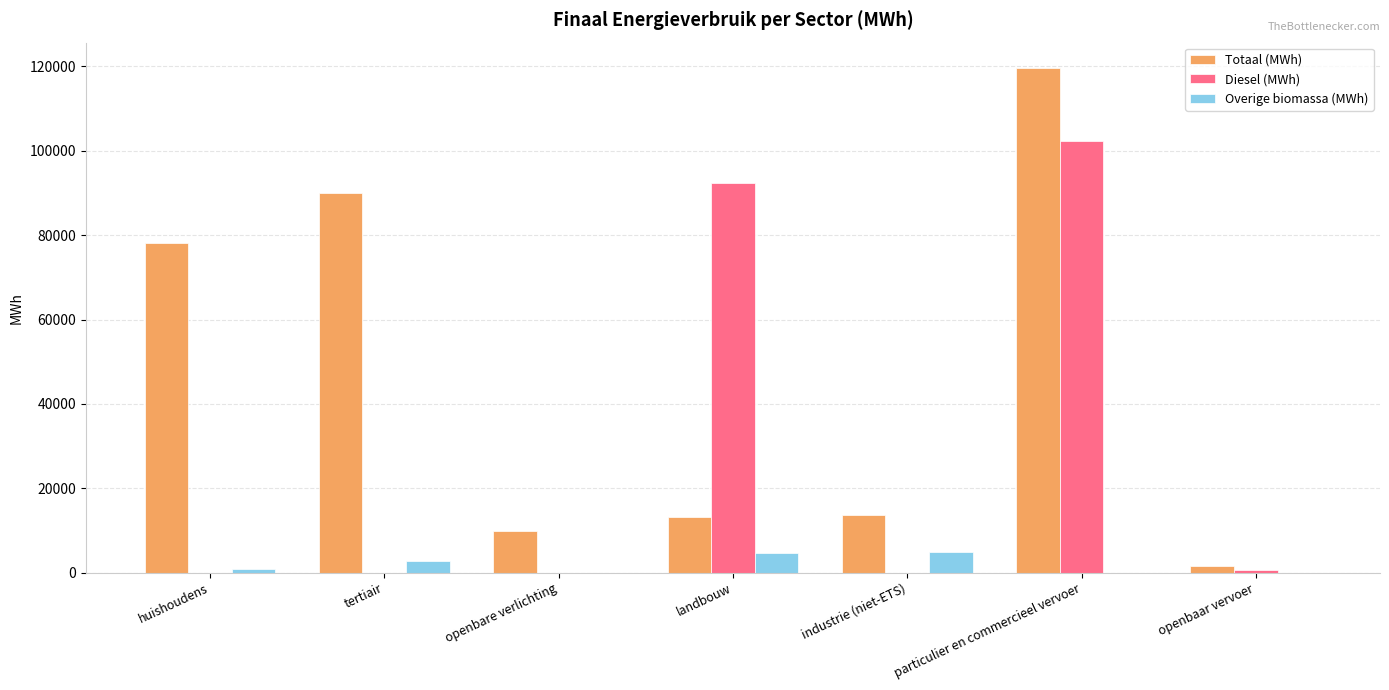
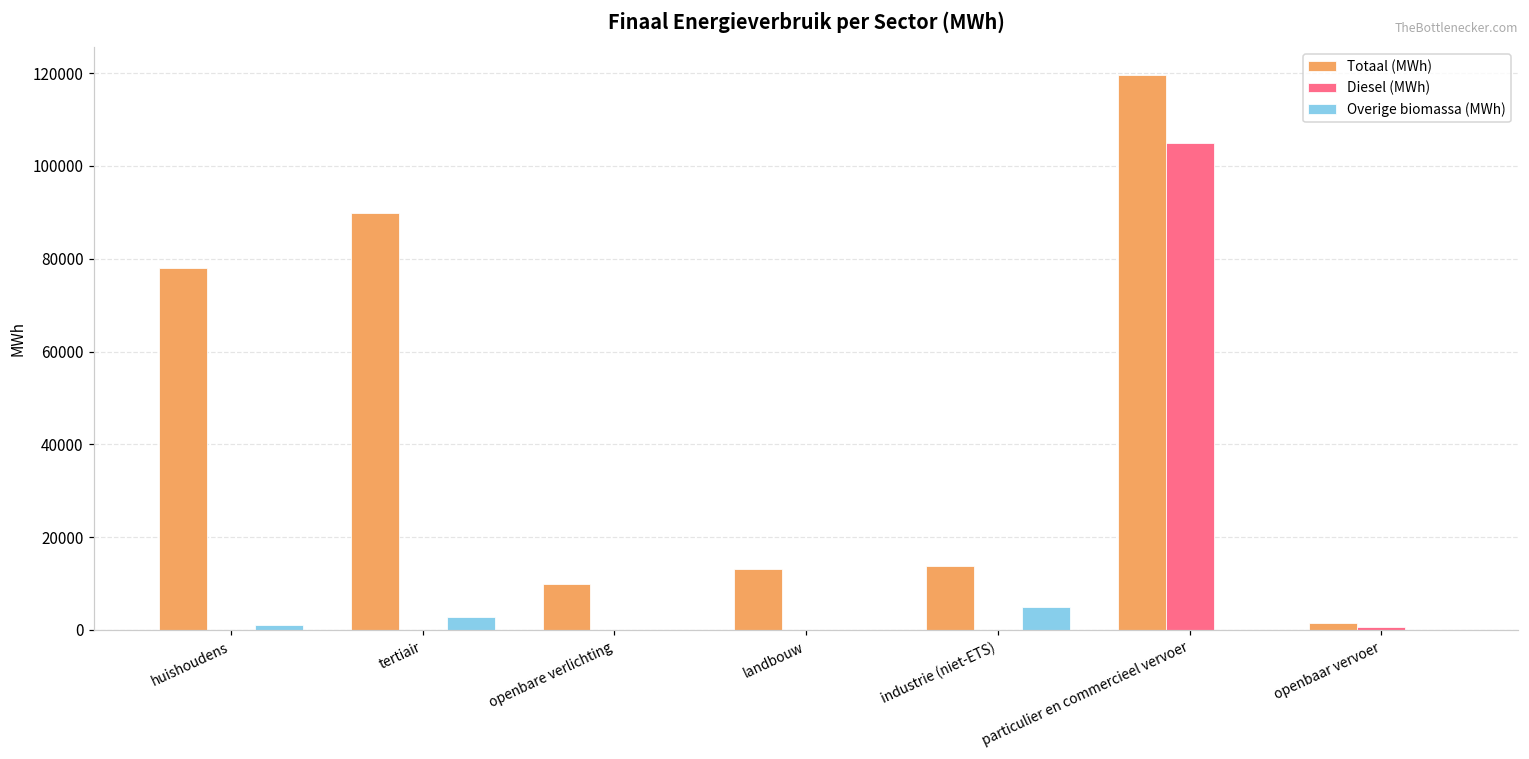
Diesel (MWh), landbouw: 92000 -> 0
Overige biomassa (MWh), landbouw: 5000 -> 0
Diesel (MWh), particulier en commercieel vervoer: 102000 -> 105000
